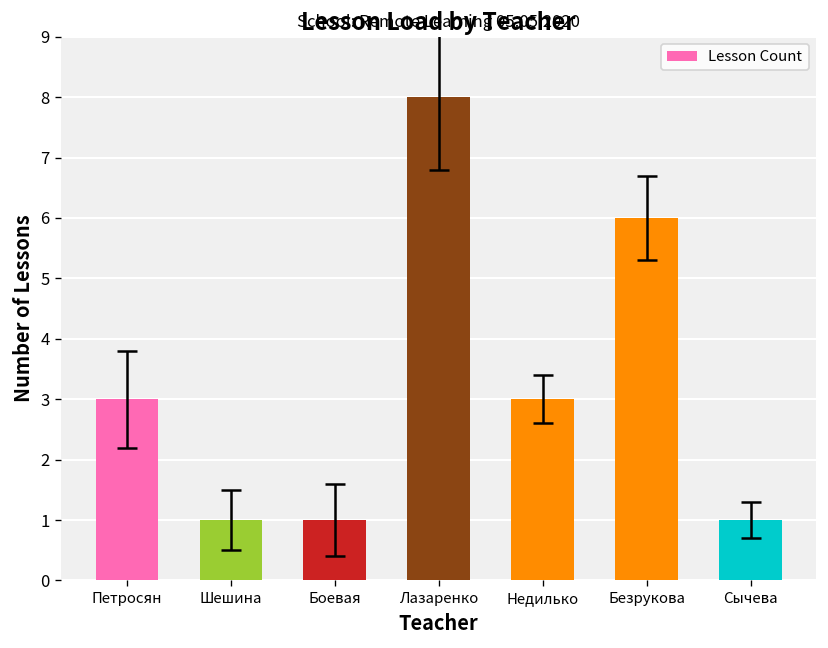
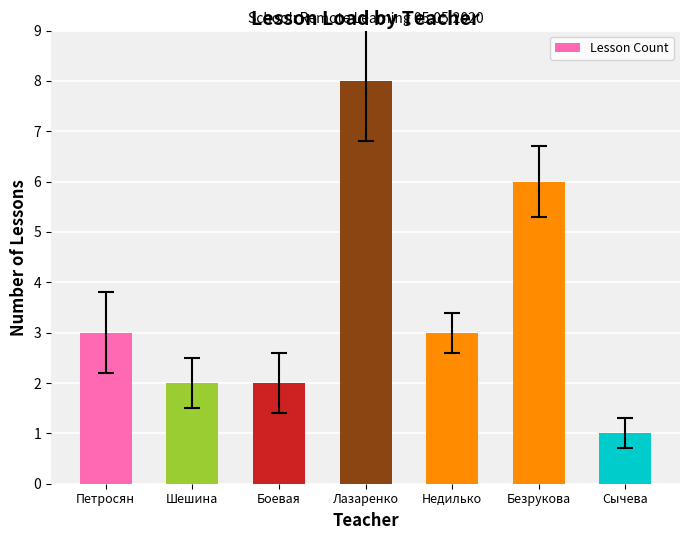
Lesson Count, Шешина: 1 -> 2
Lesson Count, Боевая: 1 -> 2
